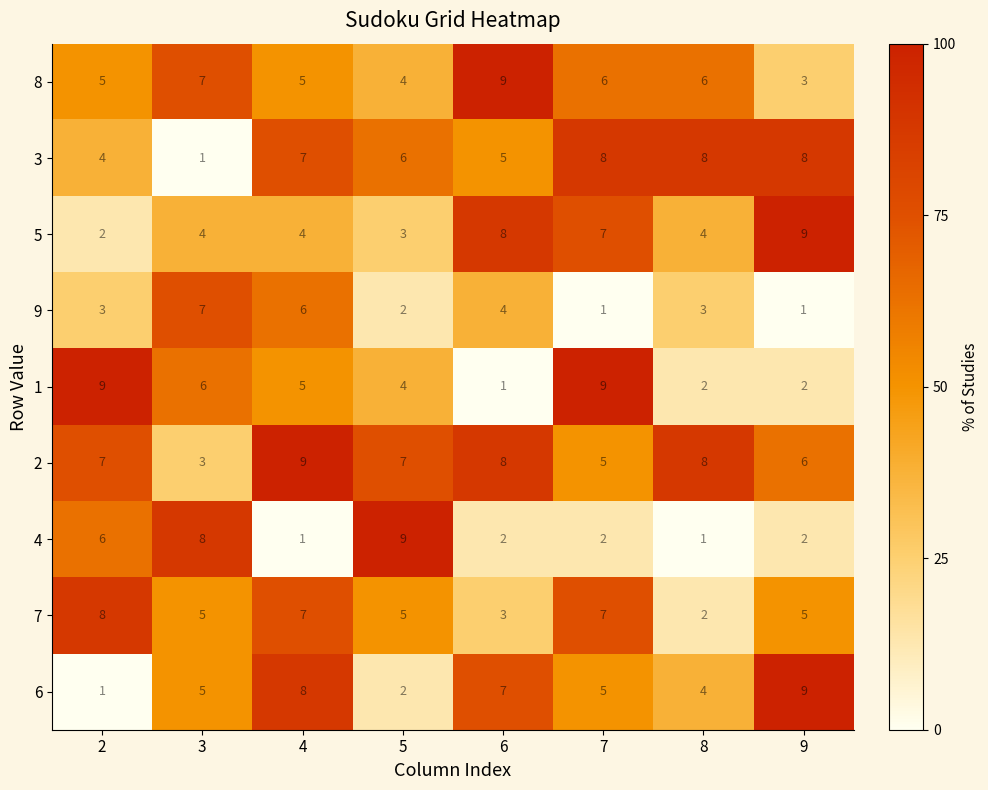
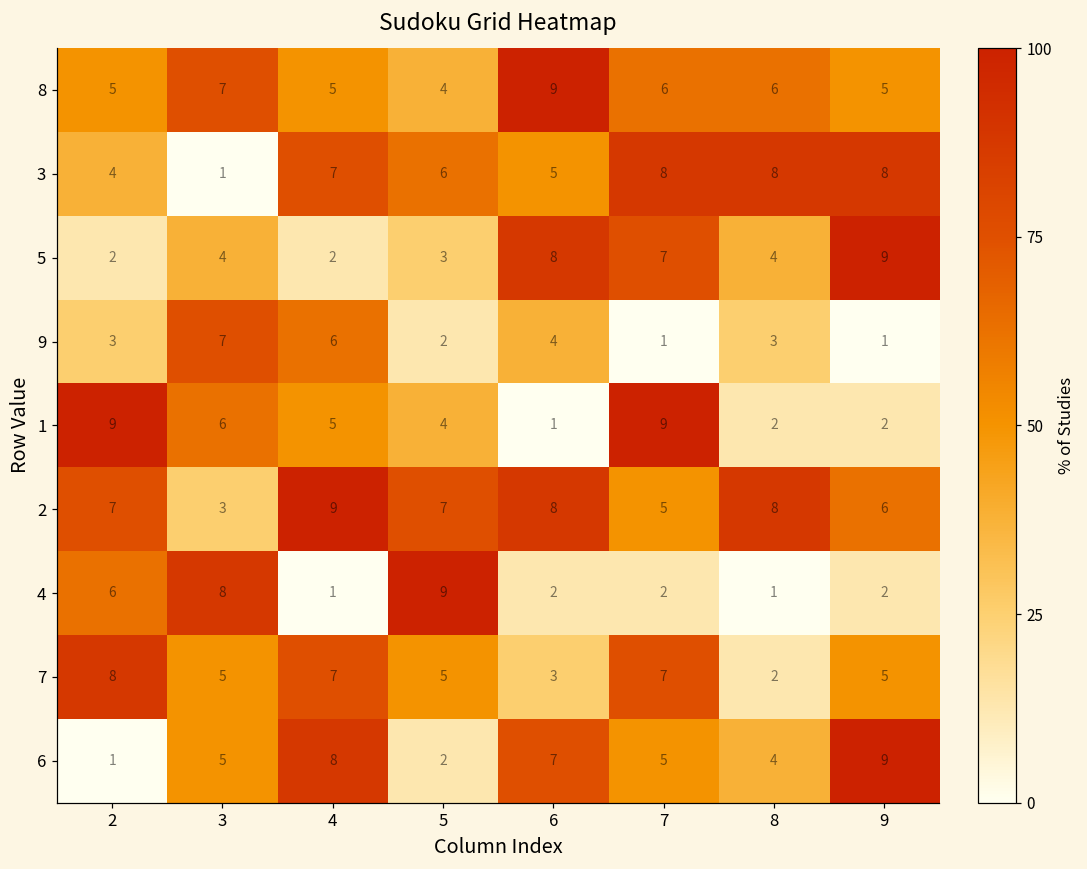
8, 9: 3 -> 5
5, 4: 4 -> 2
